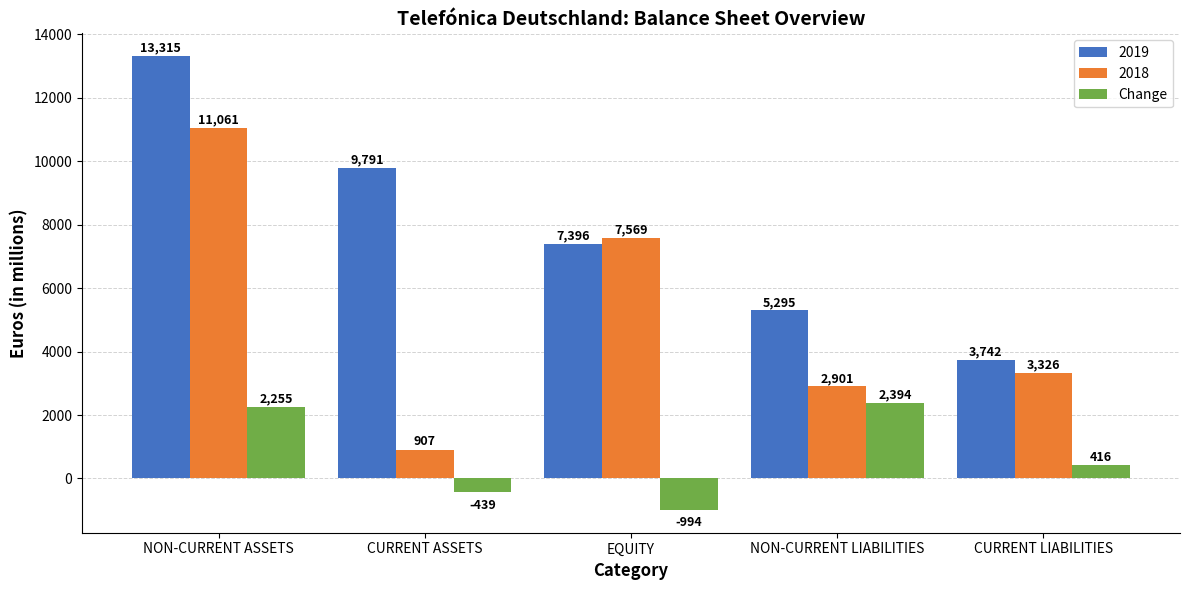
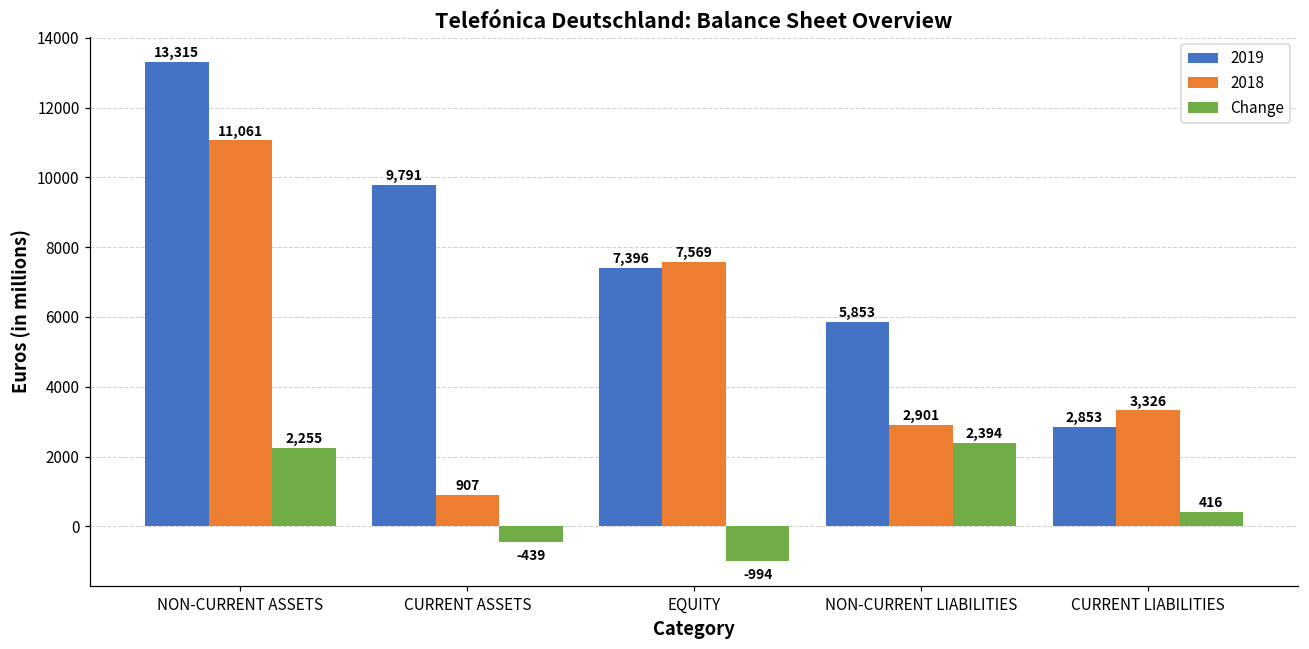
2019, NON-CURRENT LIABILITIES: 5,295 -> 5,853
2019, CURRENT LIABILITIES: 3,742 -> 2,853
